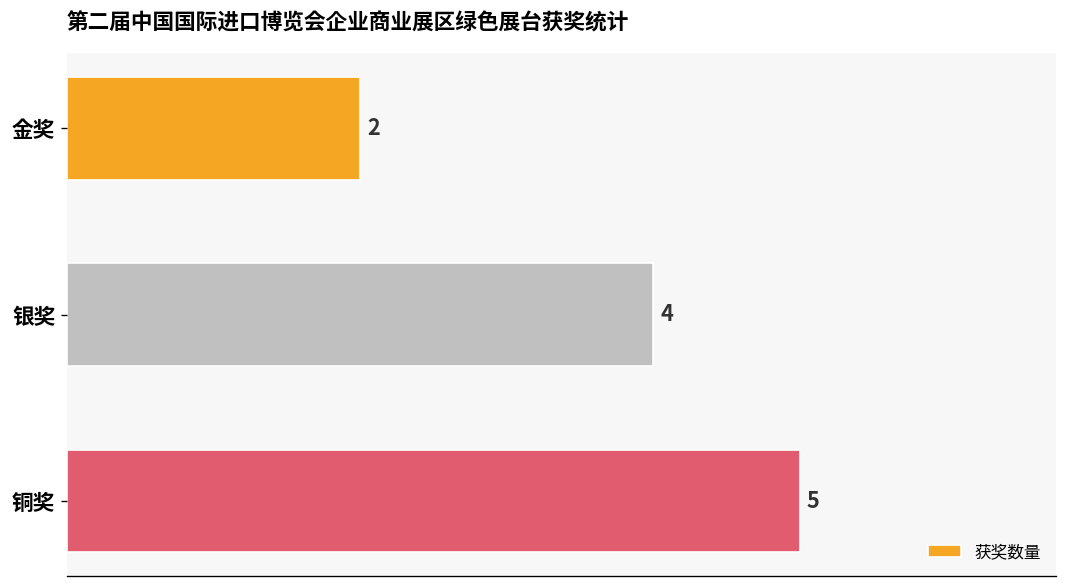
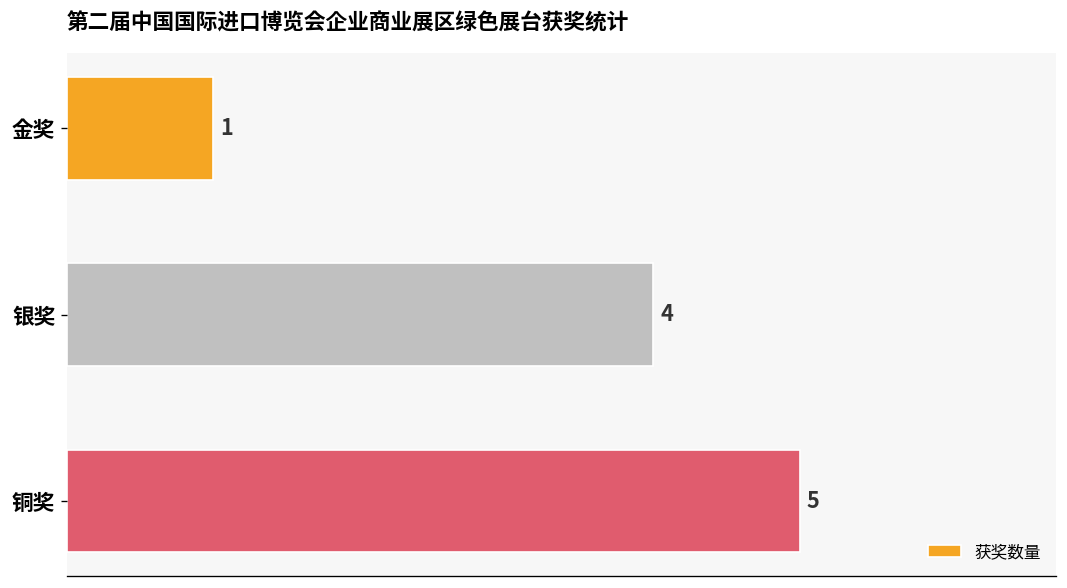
金奖: 2 -> 1
